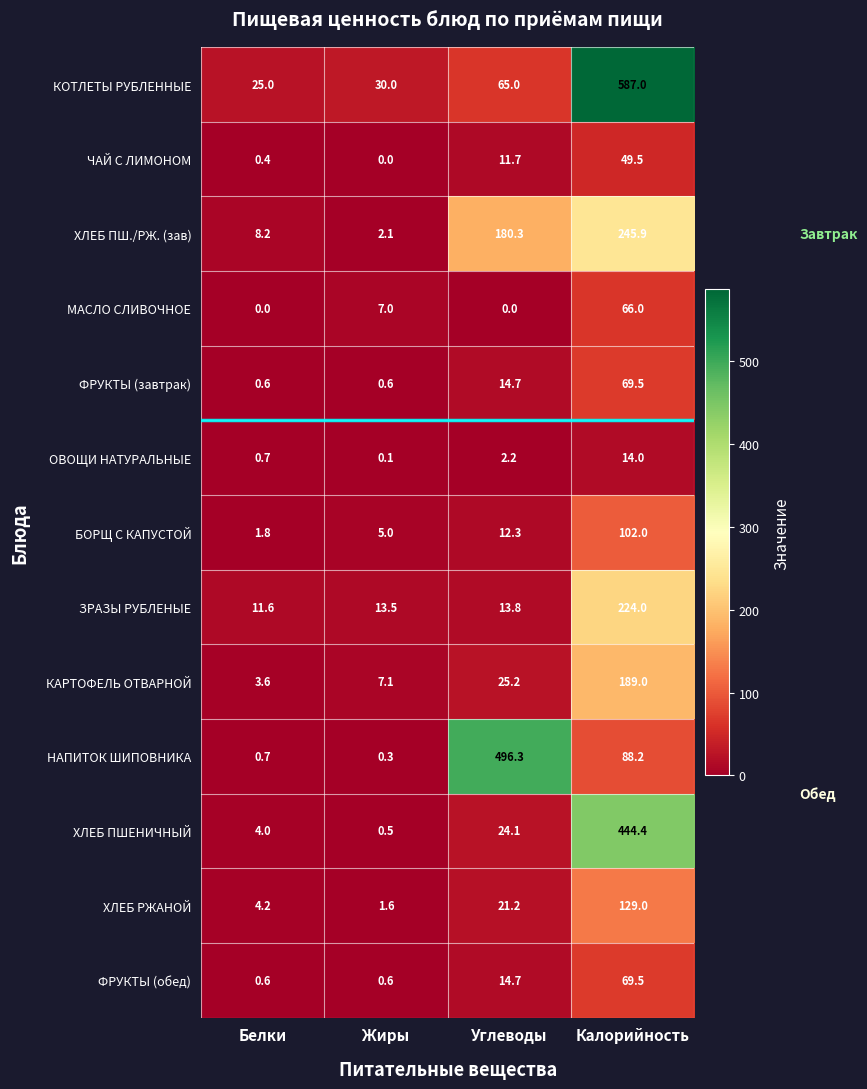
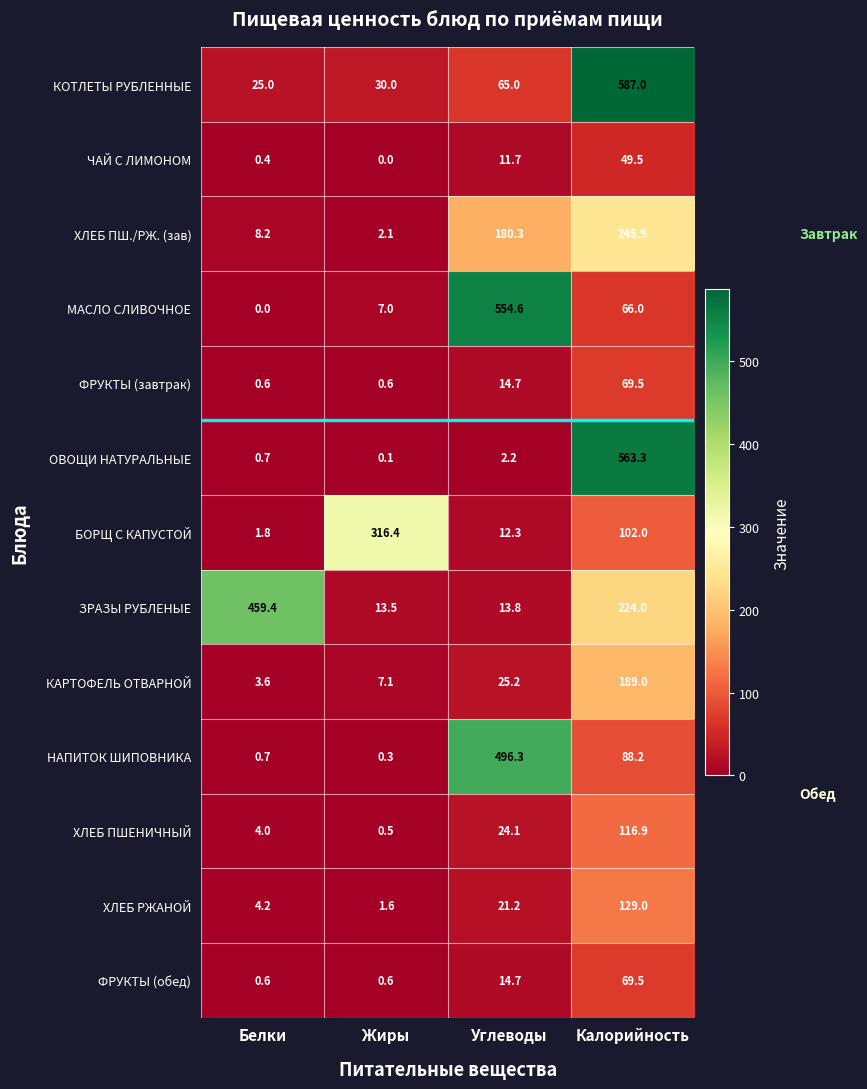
МАСЛО СЛИВОЧНОЕ, Углеводы: 0.0 -> 554.6
ОВОЩИ НАТУРАЛЬНЫЕ, Калорийность: 14.0 -> 563.3
БОРЩ С КАПУСТОЙ, Жиры: 5.0 -> 316.4
ЗРАЗЫ РУБЛЕНЫЕ, Белки: 11.6 -> 459.4
ХЛЕБ ПШЕНИЧНЫЙ, Калорийность: 444.4 -> 116.9
